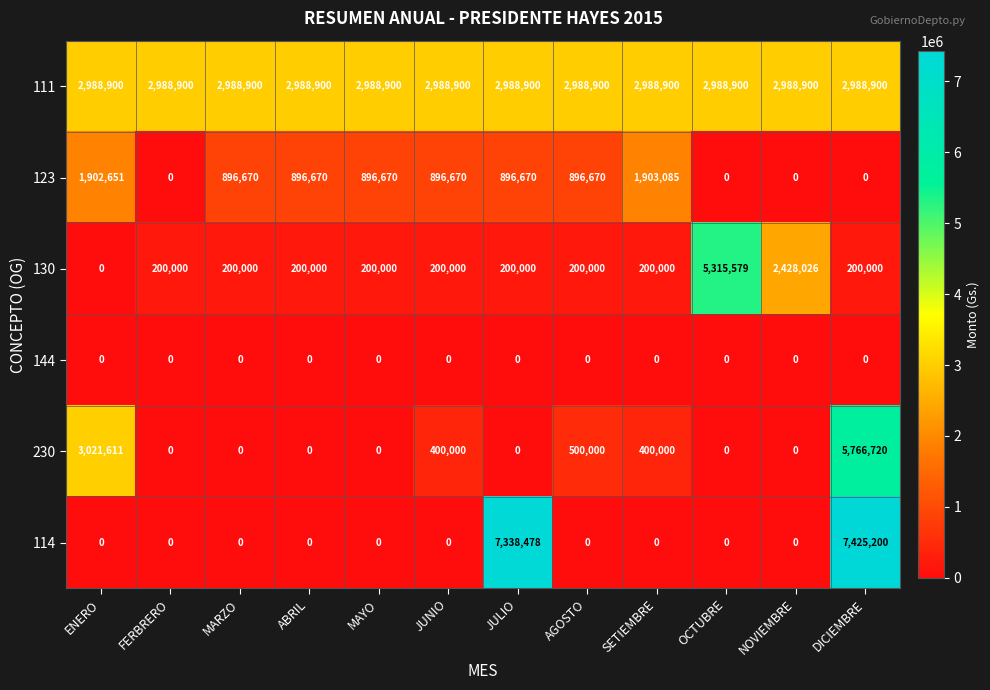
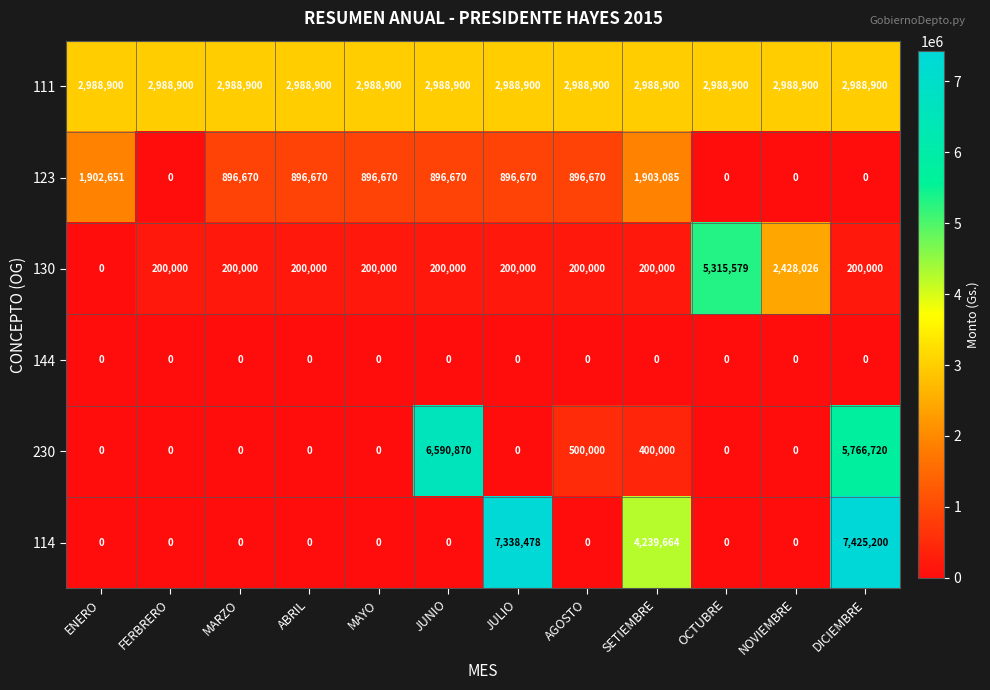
230, ENERO: 3,021,611 -> 0
230, JUNIO: 400,000 -> 6,590,870
114, SETIEMBRE: 0 -> 4,239,664
